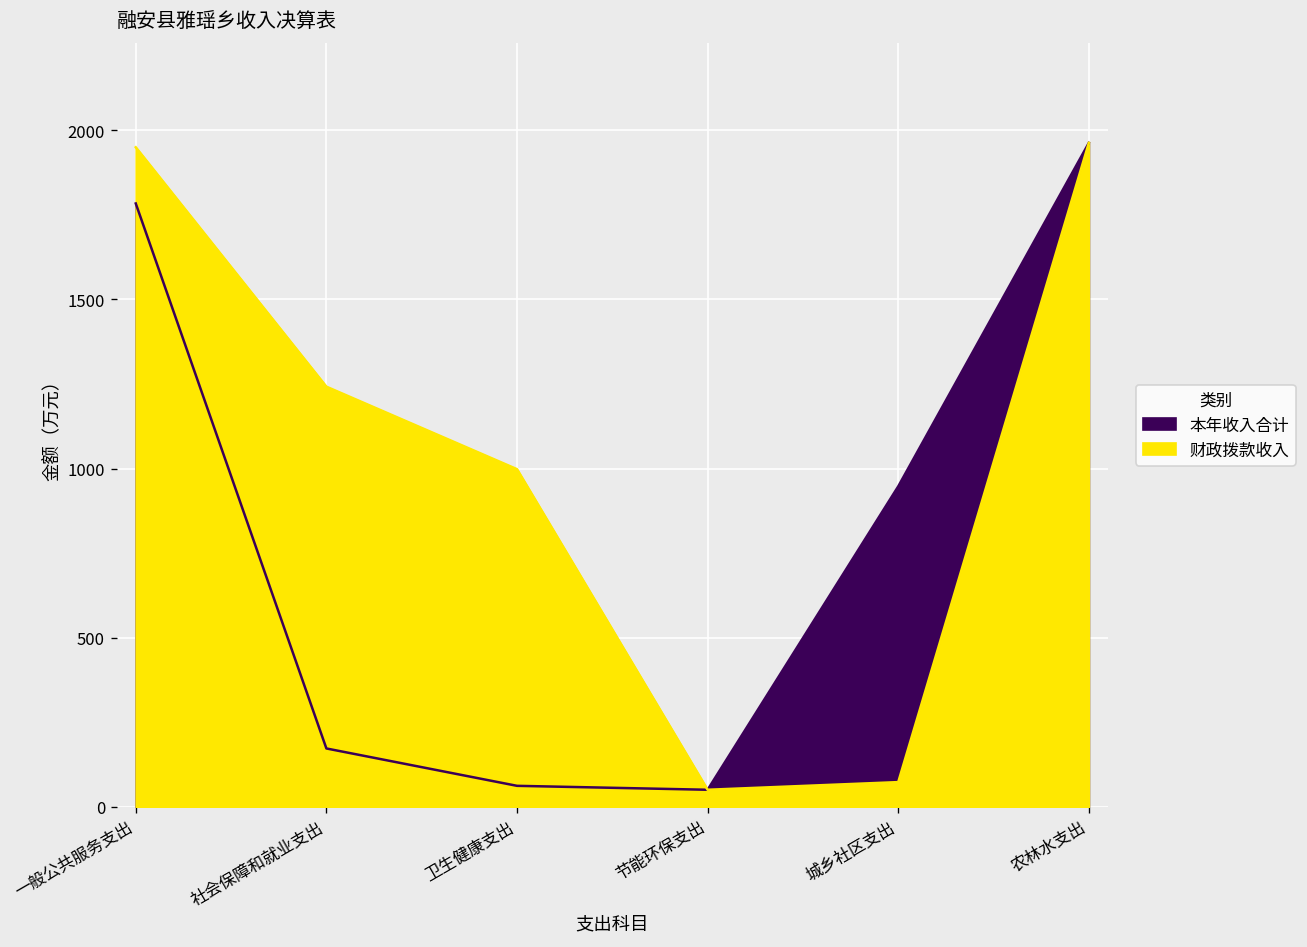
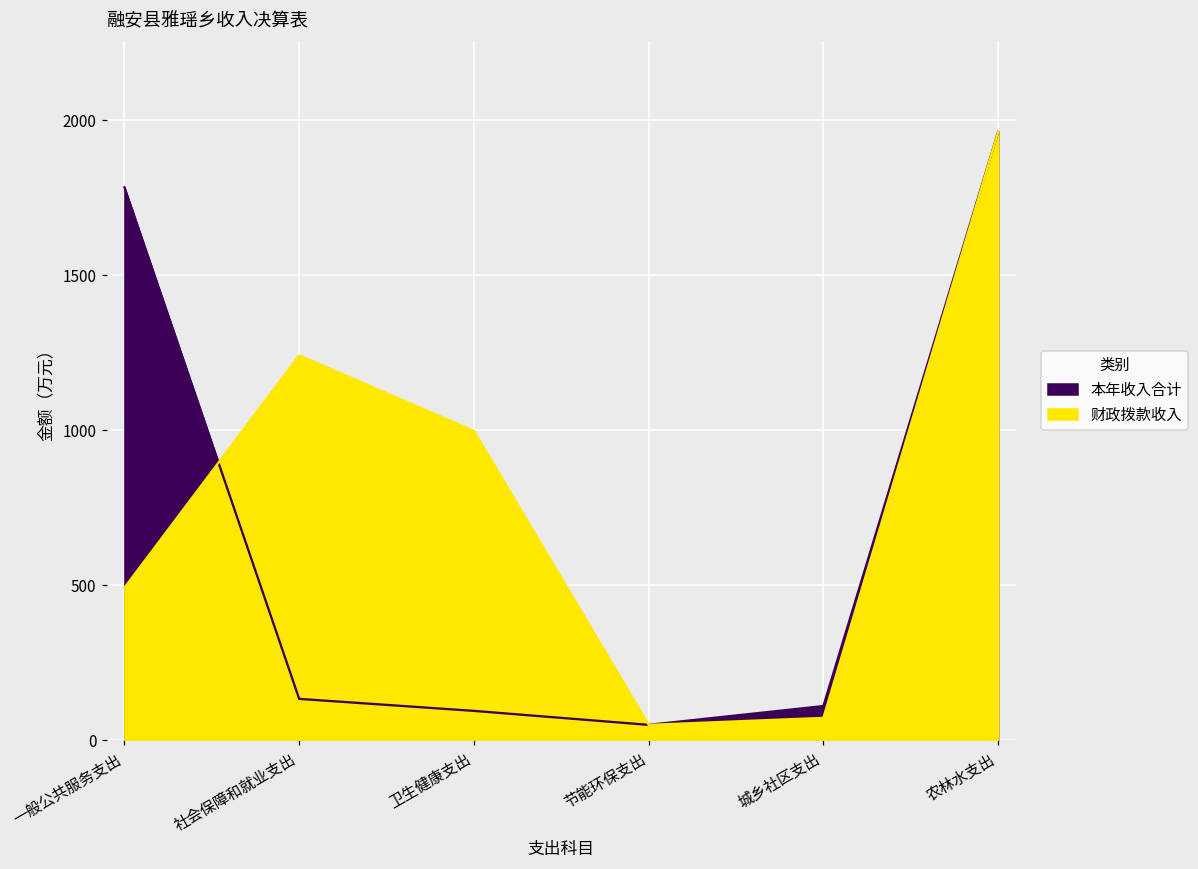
财政拨款收入, 一般公共服务支出: 1950 -> 490
本年收入合计, 社会保障和就业支出: 170 -> 130
本年收入合计, 卫生健康支出: 60 -> 100
本年收入合计, 城乡社区支出: 950 -> 110
